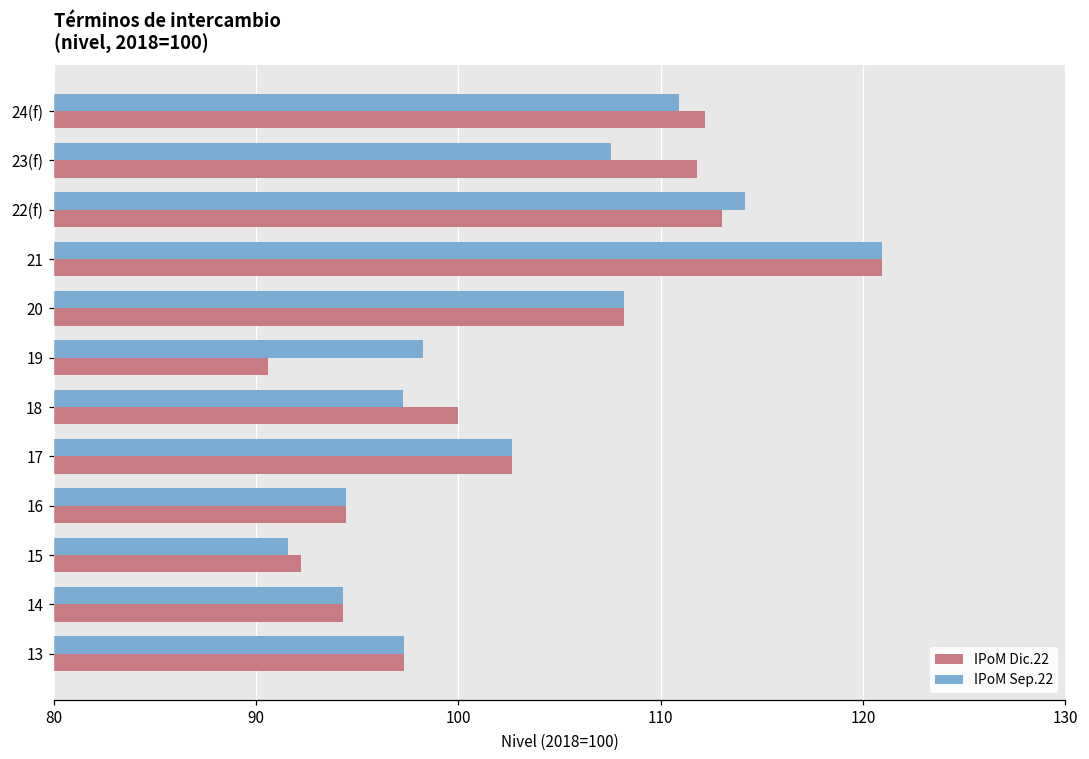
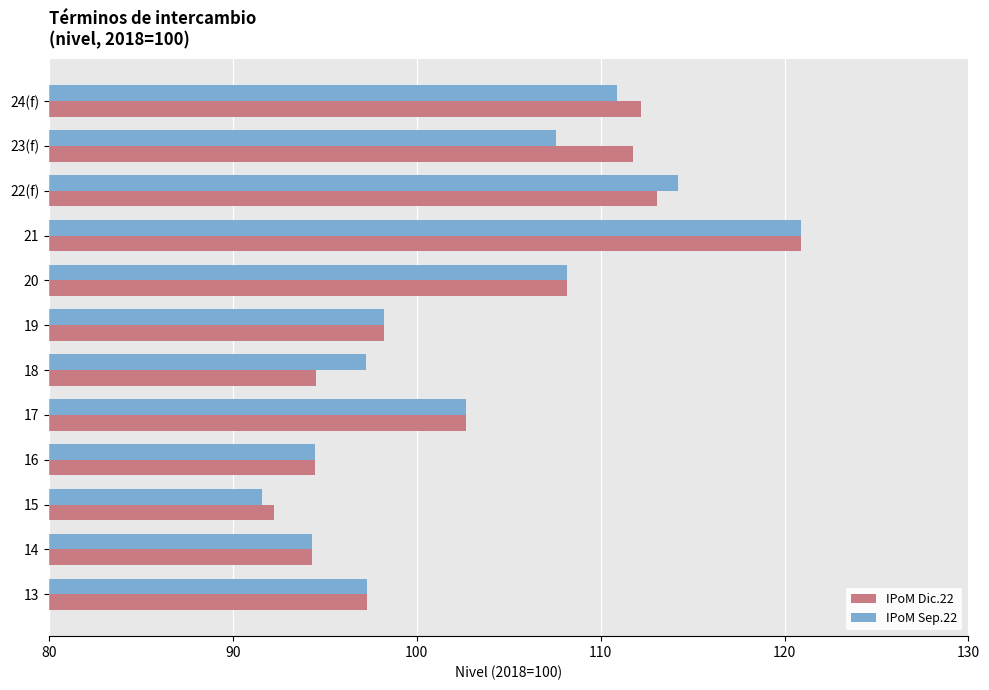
IPoM Dic.22, 19: 90.6 -> 98.2
IPoM Dic.22, 18: 100.0 -> 94.5
